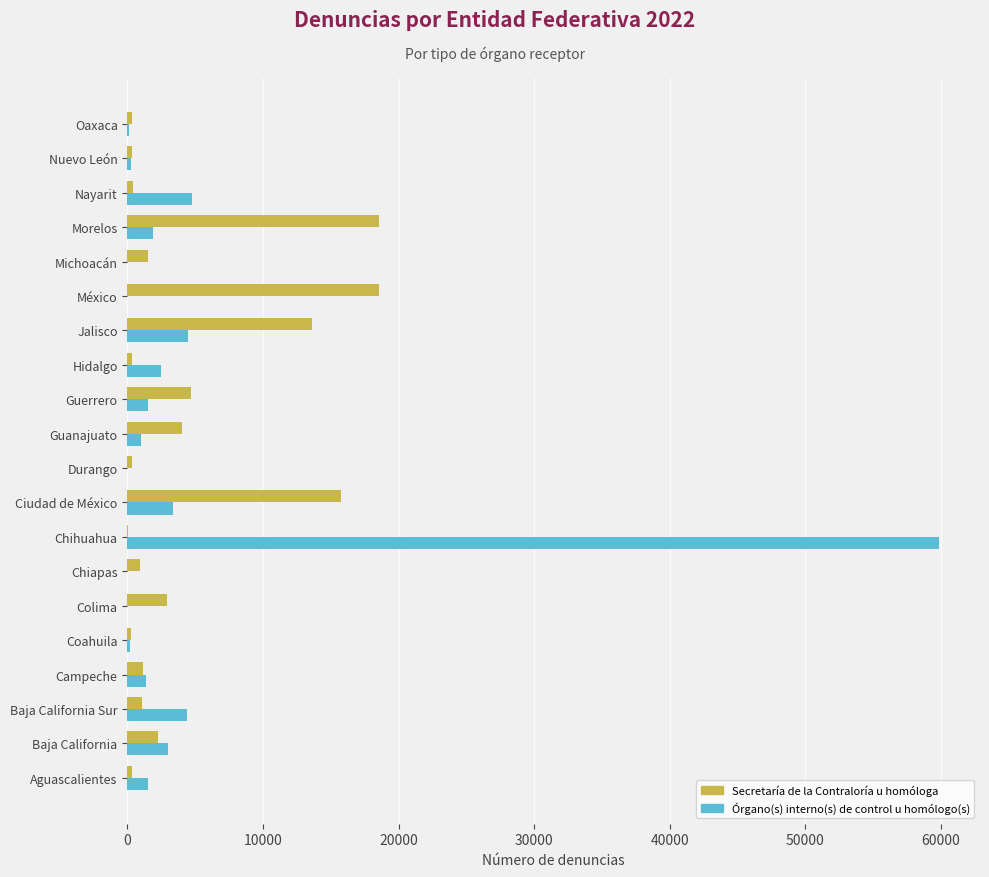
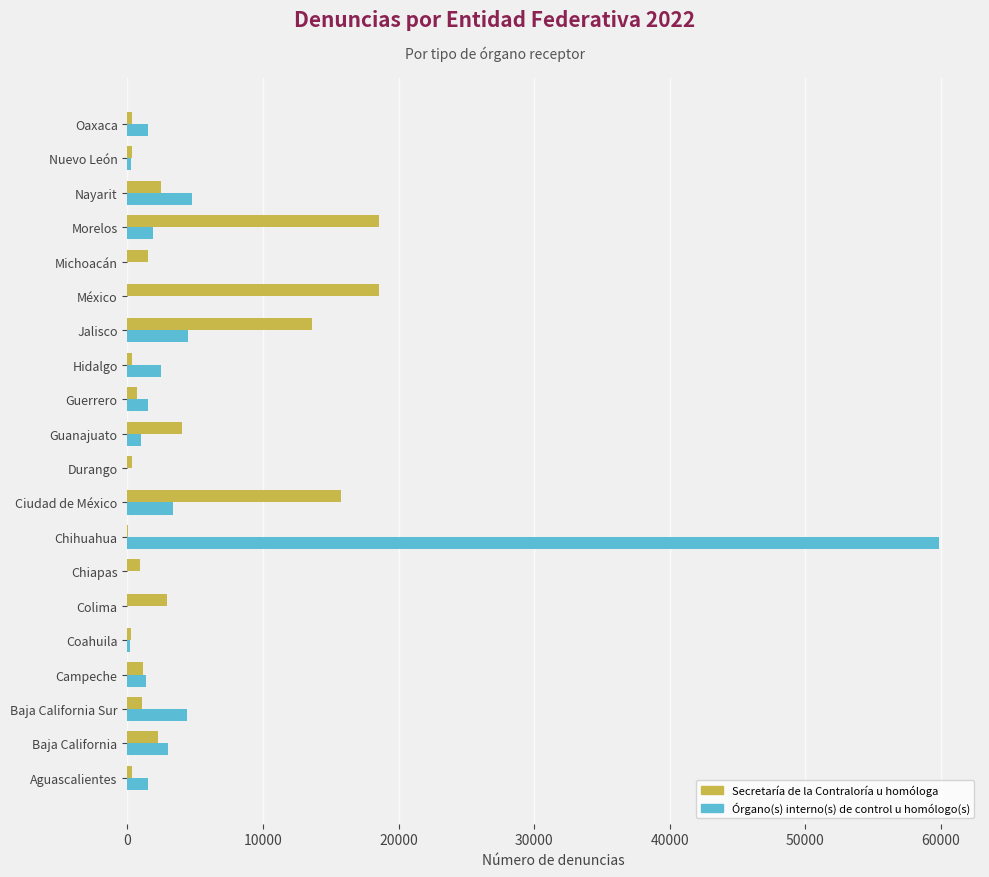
Órgano(s) interno(s) de control u homólogo(s), Oaxaca: 100 -> 1500
Secretaría de la Contraloría u homóloga, Nayarit: 400 -> 2500
Secretaría de la Contraloría u homóloga, Guerrero: 4700 -> 700
